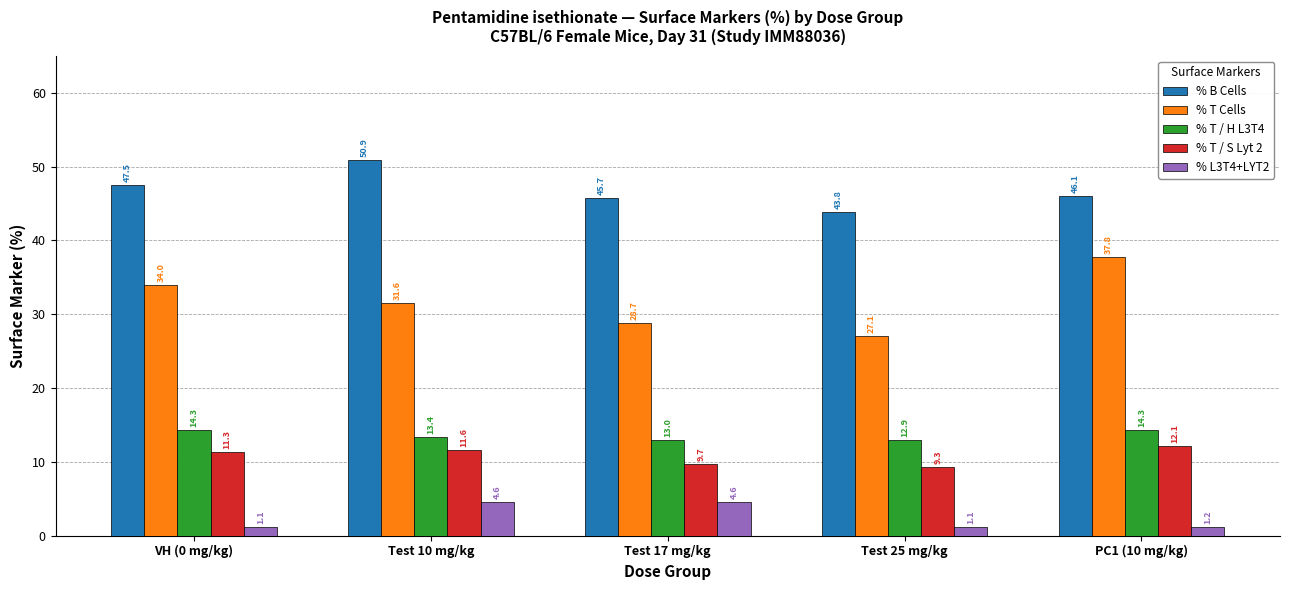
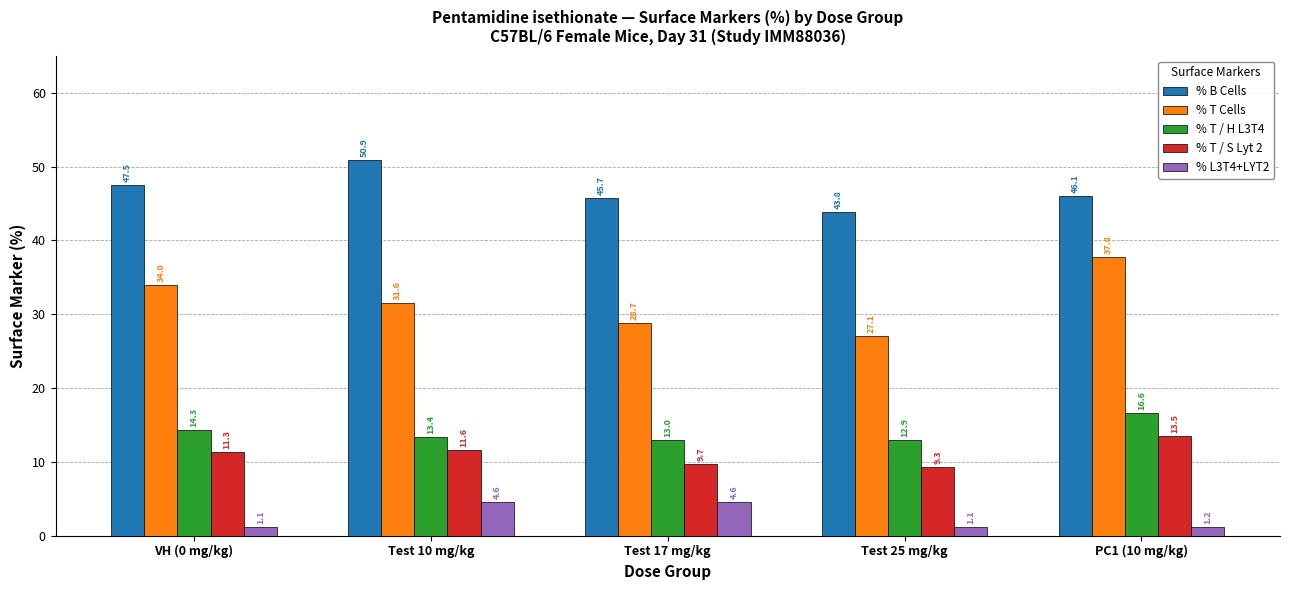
% T / H L3T4, PC1 (10 mg/kg): 14.3 -> 16.6
% T / S Lyt 2, PC1 (10 mg/kg): 12.1 -> 13.5
